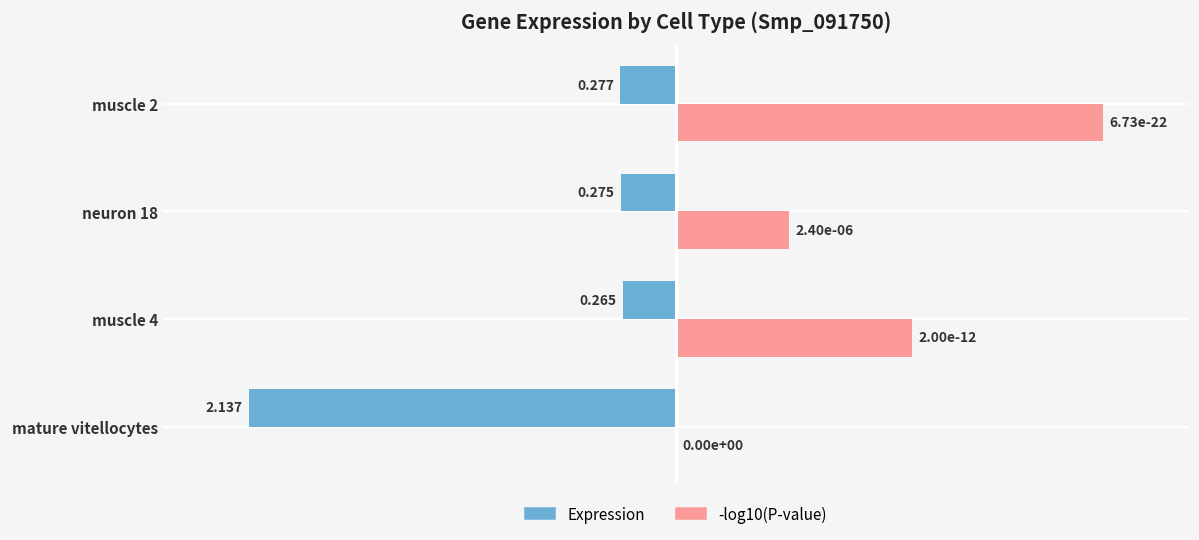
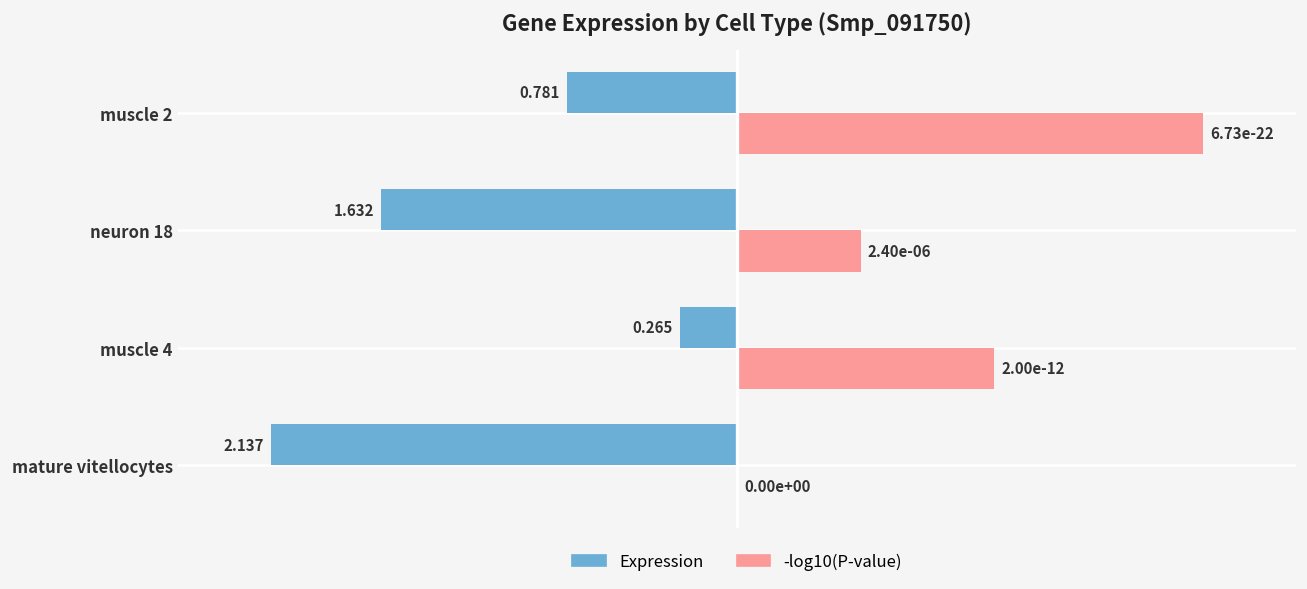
Expression, muscle 2: 0.277 -> 0.781
Expression, neuron 18: 0.275 -> 1.632
